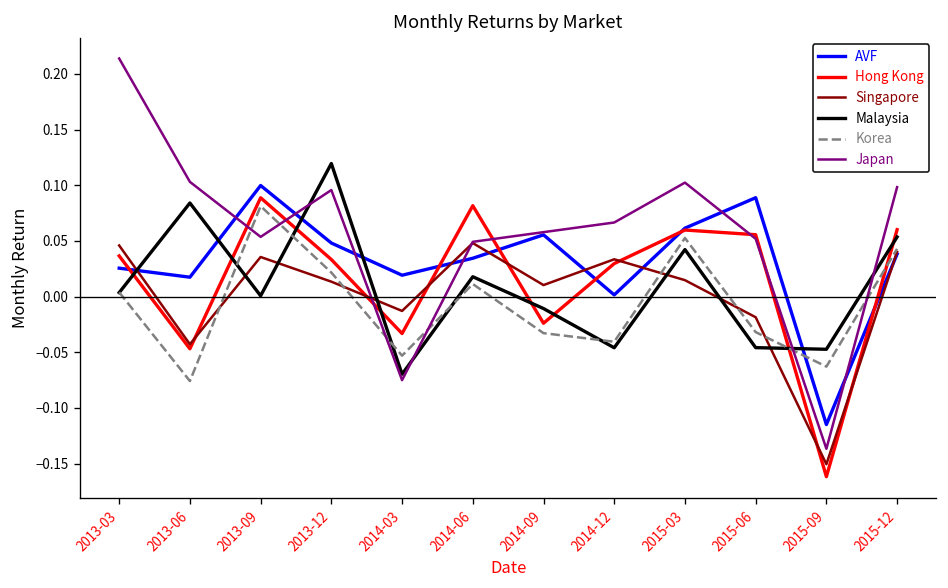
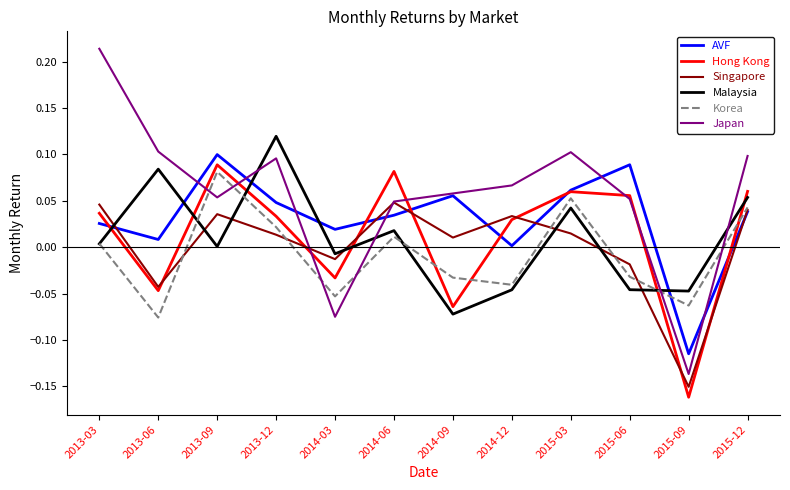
AVF, 2013-06: 0.02 -> 0.01
Malaysia, 2014-03: -0.07 -> -0.01
Hong Kong, 2014-09: -0.02 -> -0.06
Malaysia, 2014-09: -0.01 -> -0.07
